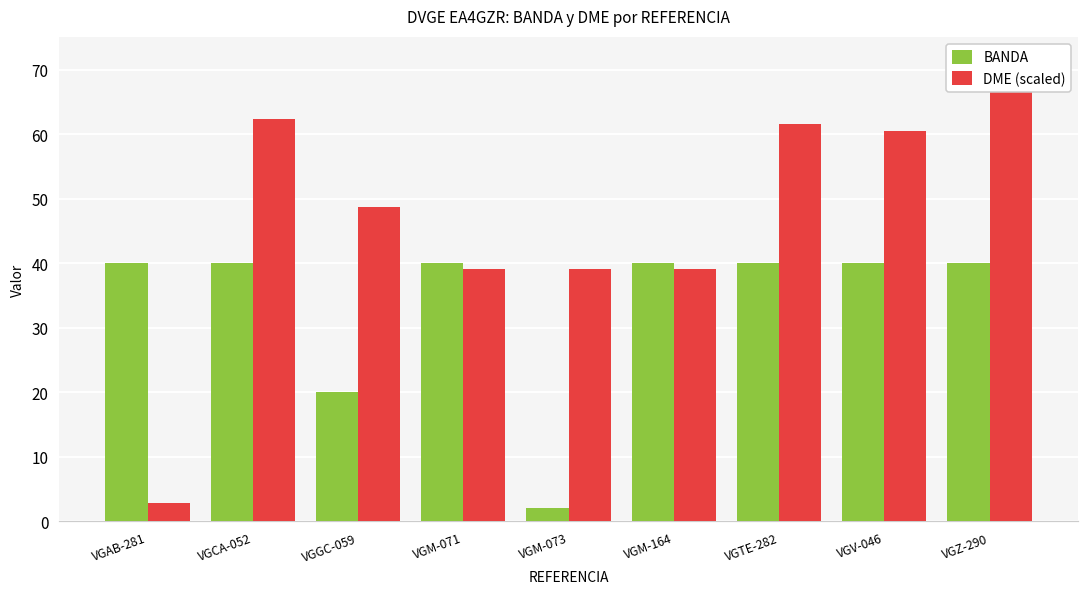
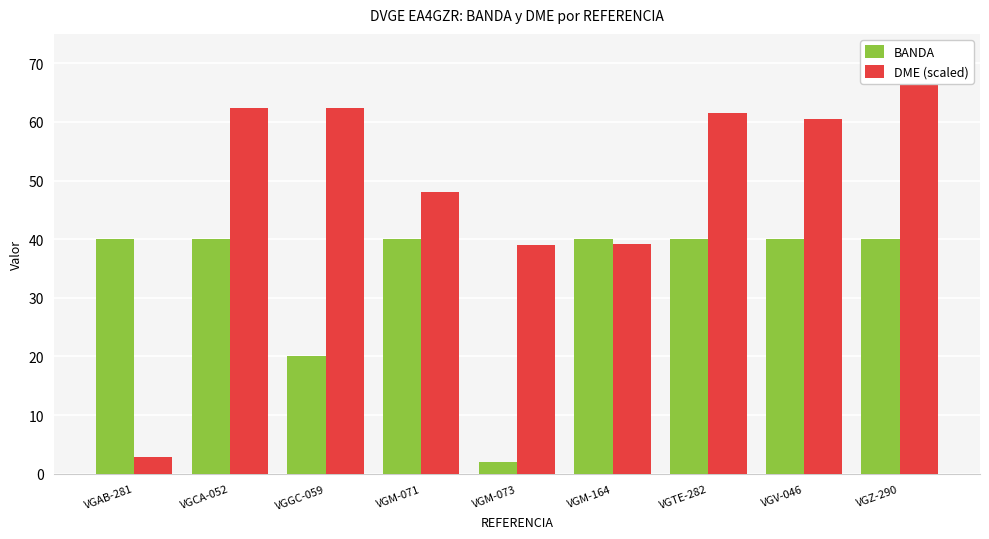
DME (scaled), VGGC-059: 49 -> 62
DME (scaled), VGM-071: 39 -> 48
